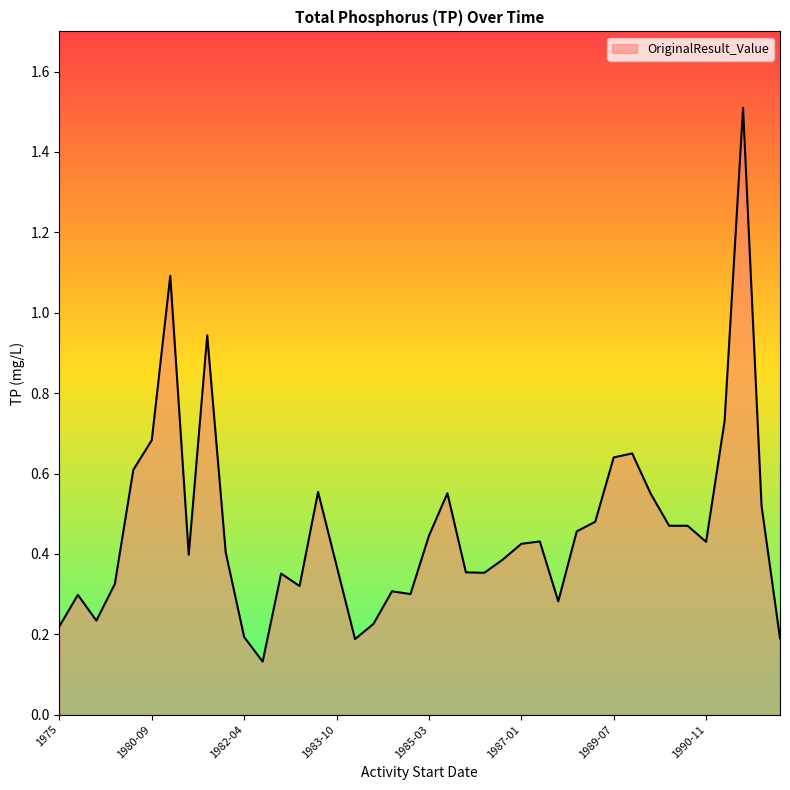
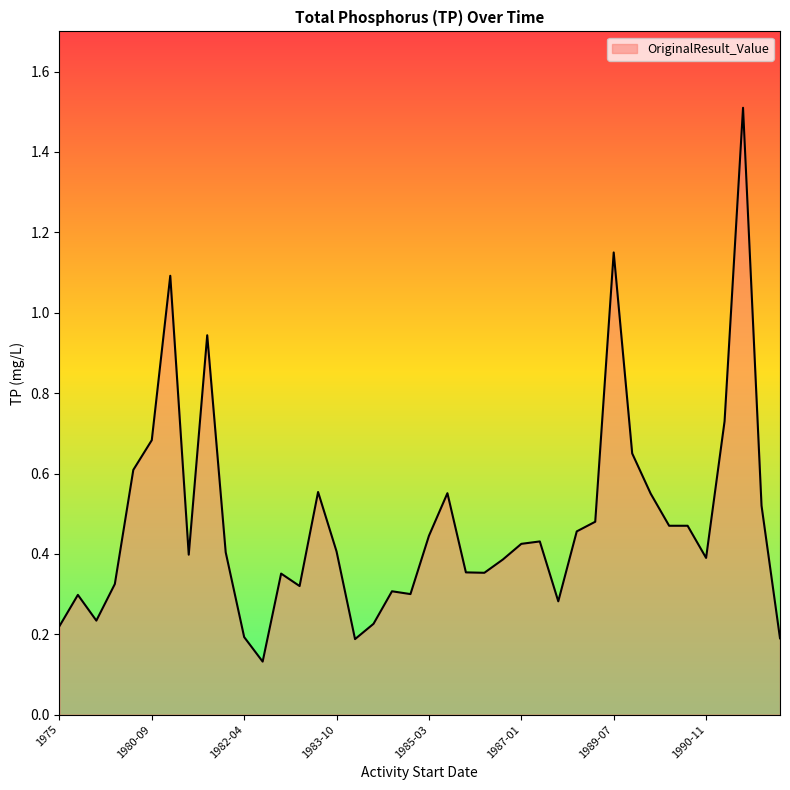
1983-10: 0.37 -> 0.41
1989-07: 0.64 -> 1.15
1990-11: 0.43 -> 0.39
